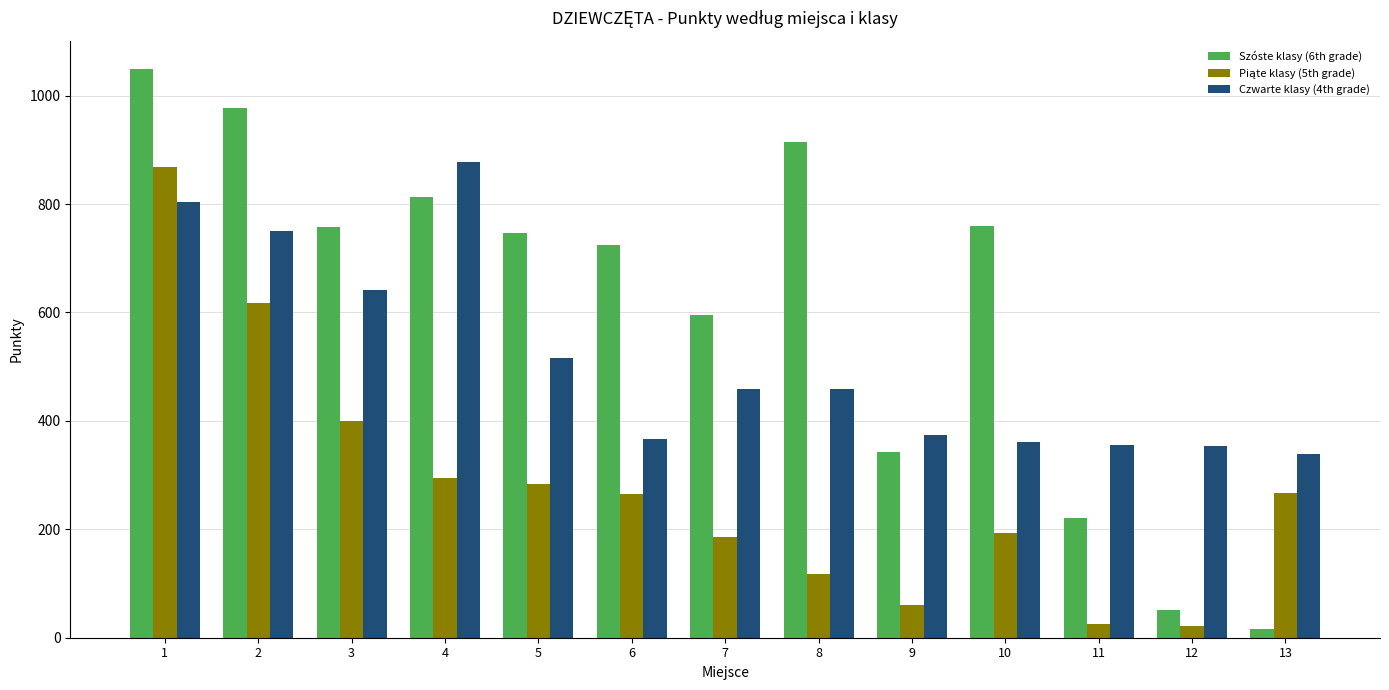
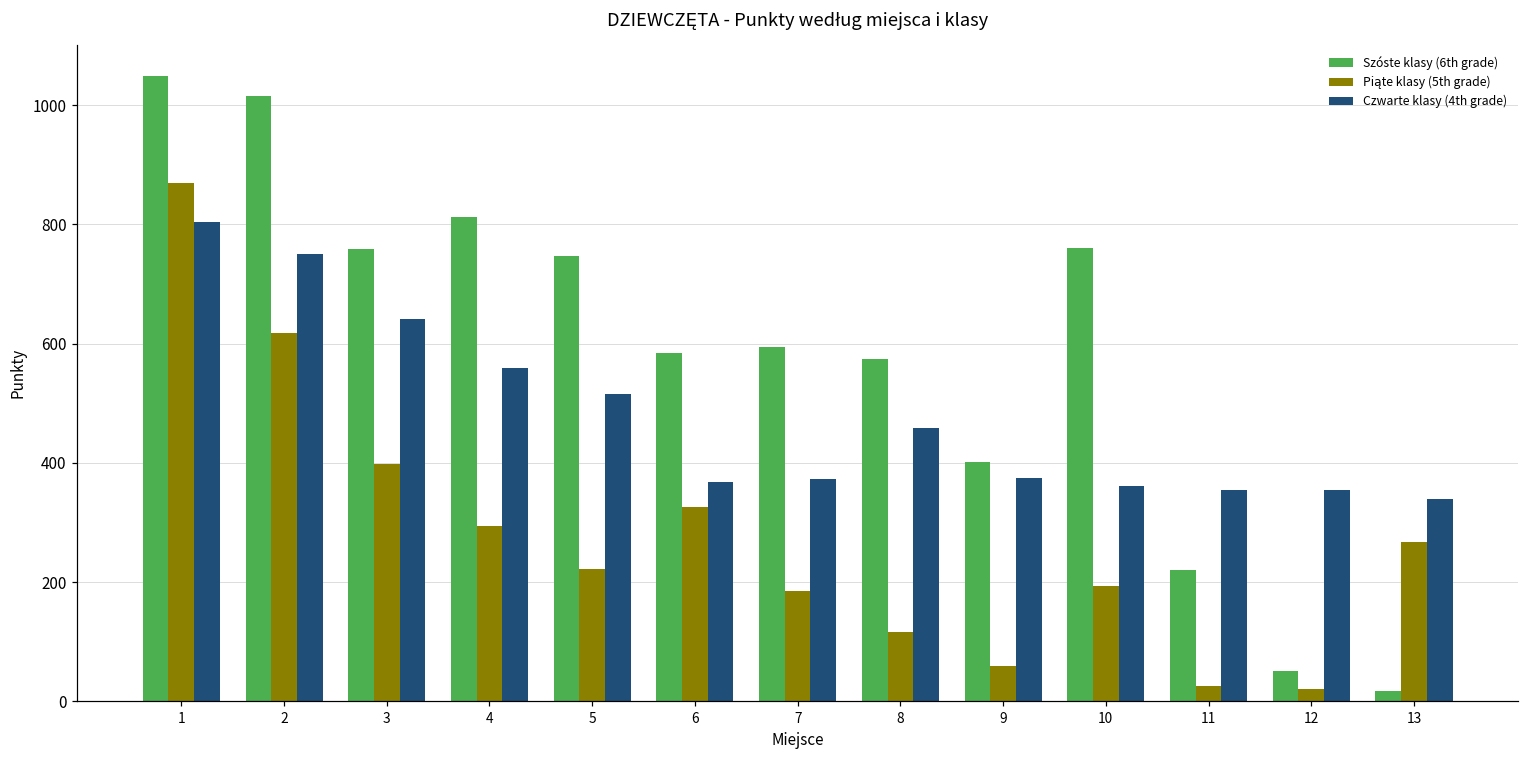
Szóste klasy (6th grade), 2: 980 -> 1020
Czwarte klasy (4th grade), 4: 880 -> 560
Piąte klasy (5th grade), 5: 280 -> 220
Szóste klasy (6th grade), 6: 720 -> 590
Piąte klasy (5th grade), 6: 270 -> 330
Czwarte klasy (4th grade), 7: 460 -> 370
Szóste klasy (6th grade), 8: 910 -> 580
Szóste klasy (6th grade), 9: 340 -> 400
